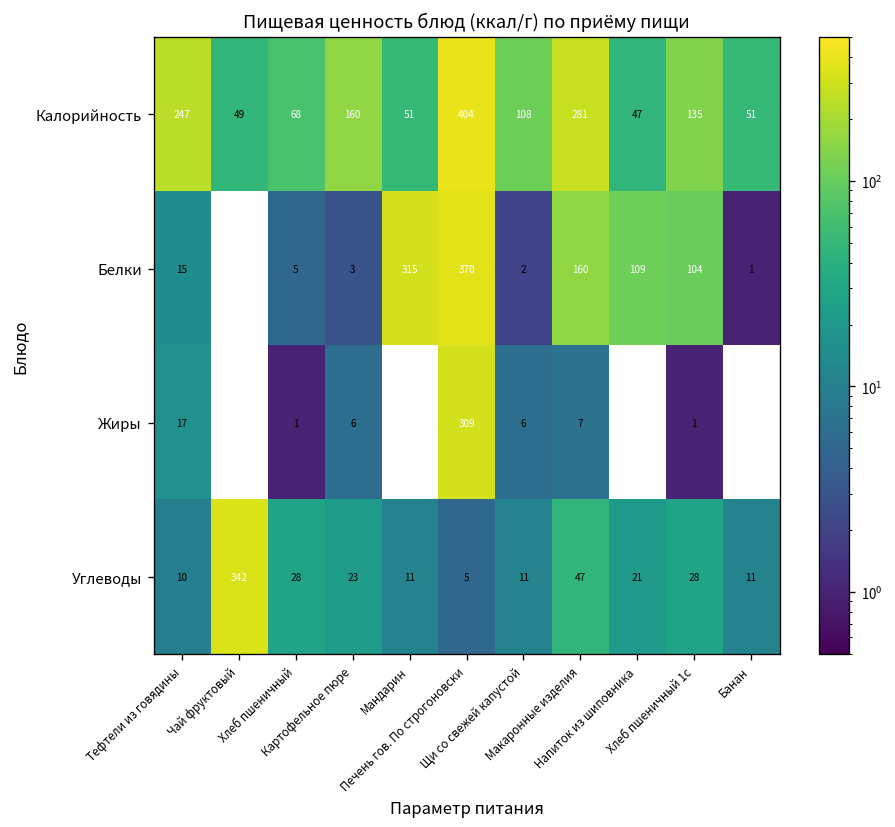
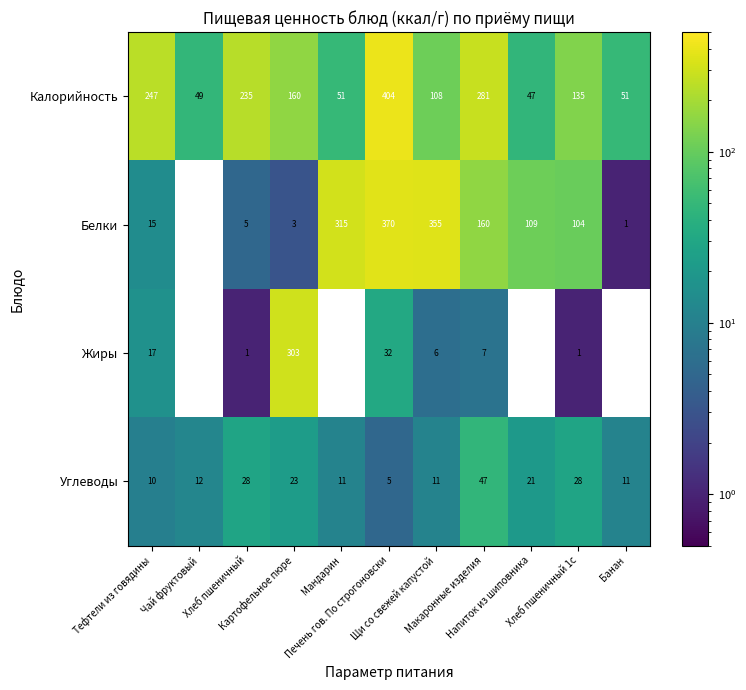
Калорийность, Хлеб пшеничный: 68 -> 235
Белки, Щи со свежей капустой: 2 -> 355
Жиры, Картофельное пюре: 6 -> 303
Жиры, Печень гов. По строгоновски: 309 -> 32
Углеводы, Чай фруктовый: 342 -> 12
